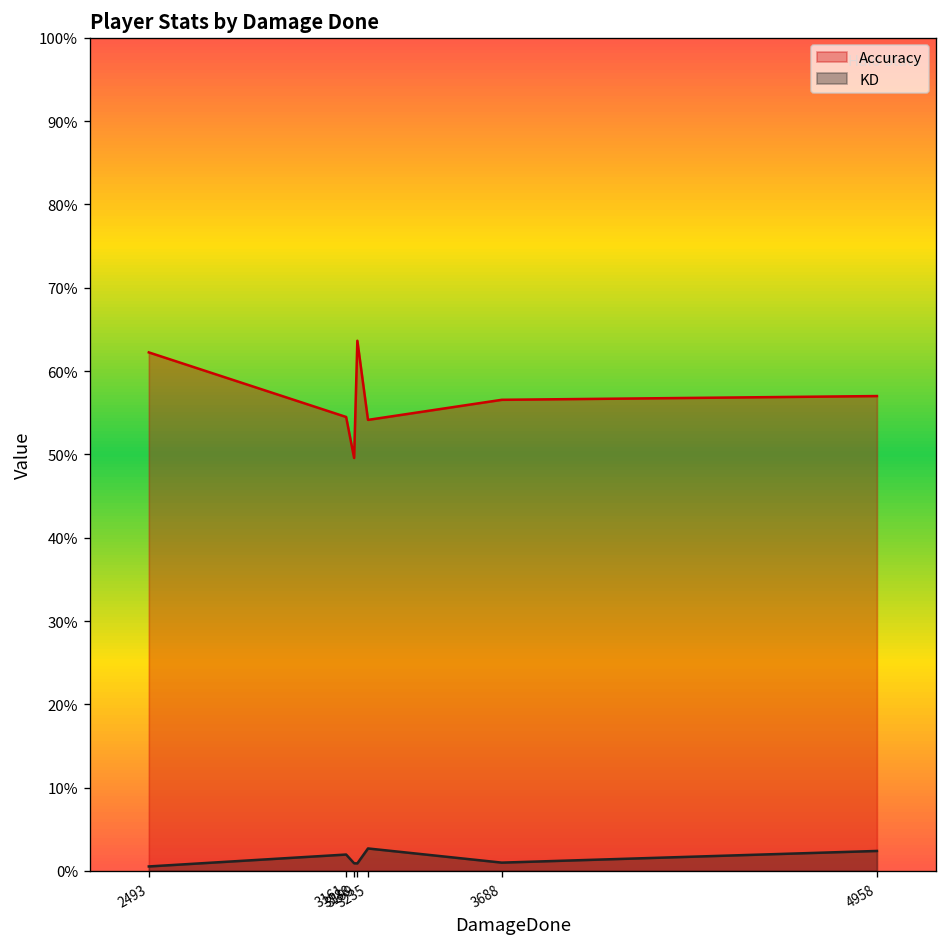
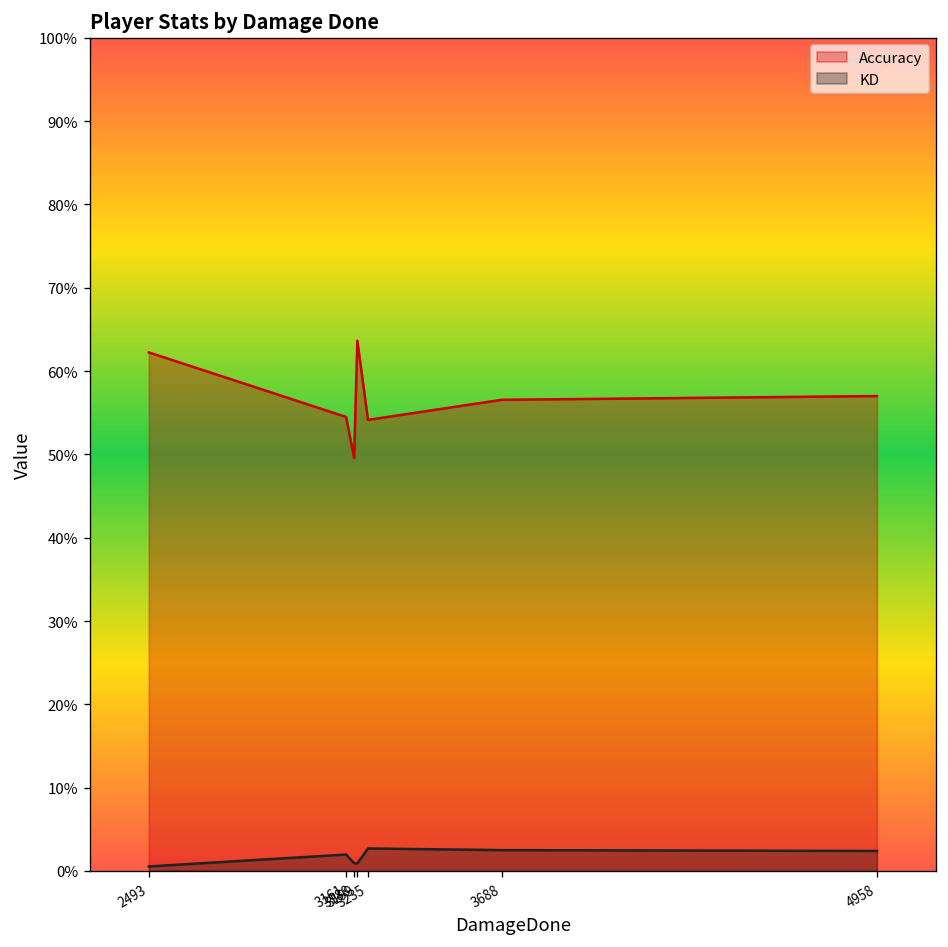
KD, 3688: 1% -> 3%
